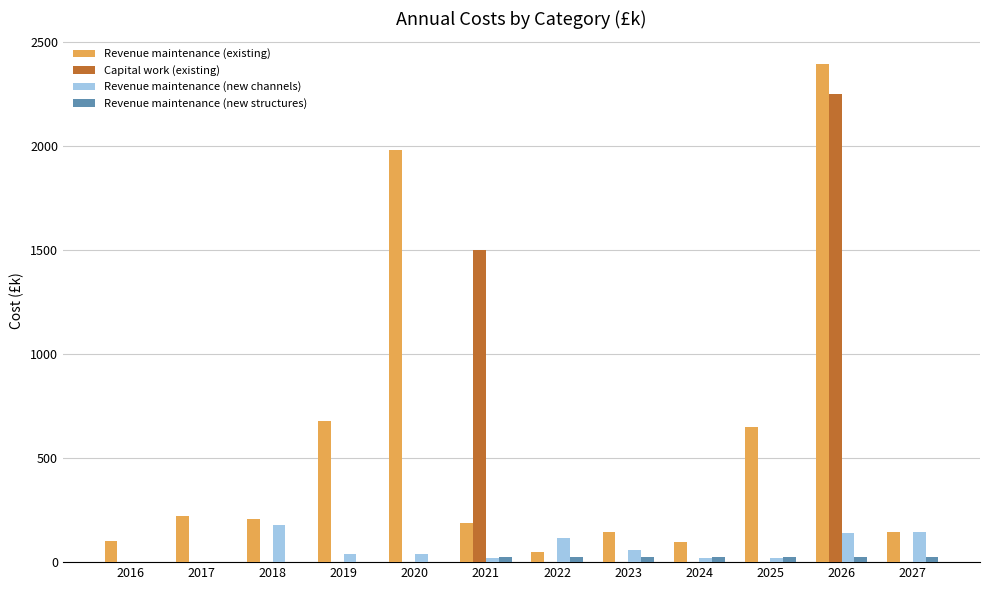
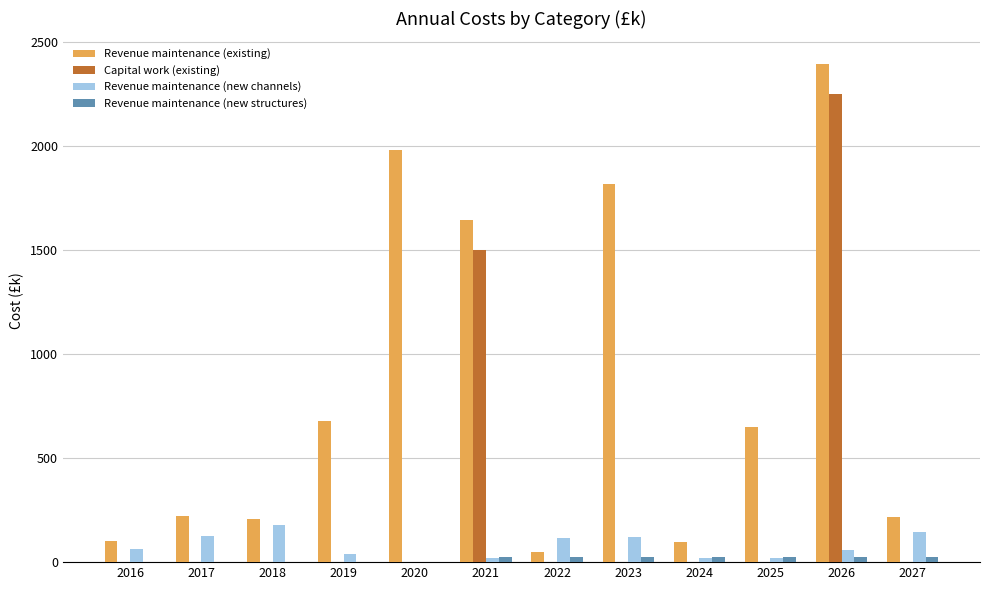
Revenue maintenance (new channels), 2016: 0 -> 60
Revenue maintenance (new channels), 2017: 0 -> 120
Revenue maintenance (new channels), 2020: 40 -> 0
Revenue maintenance (existing), 2021: 190 -> 1650
Revenue maintenance (existing), 2023: 150 -> 1810
Revenue maintenance (new channels), 2023: 60 -> 120
Revenue maintenance (new channels), 2026: 140 -> 60
Revenue maintenance (existing), 2027: 150 -> 220
